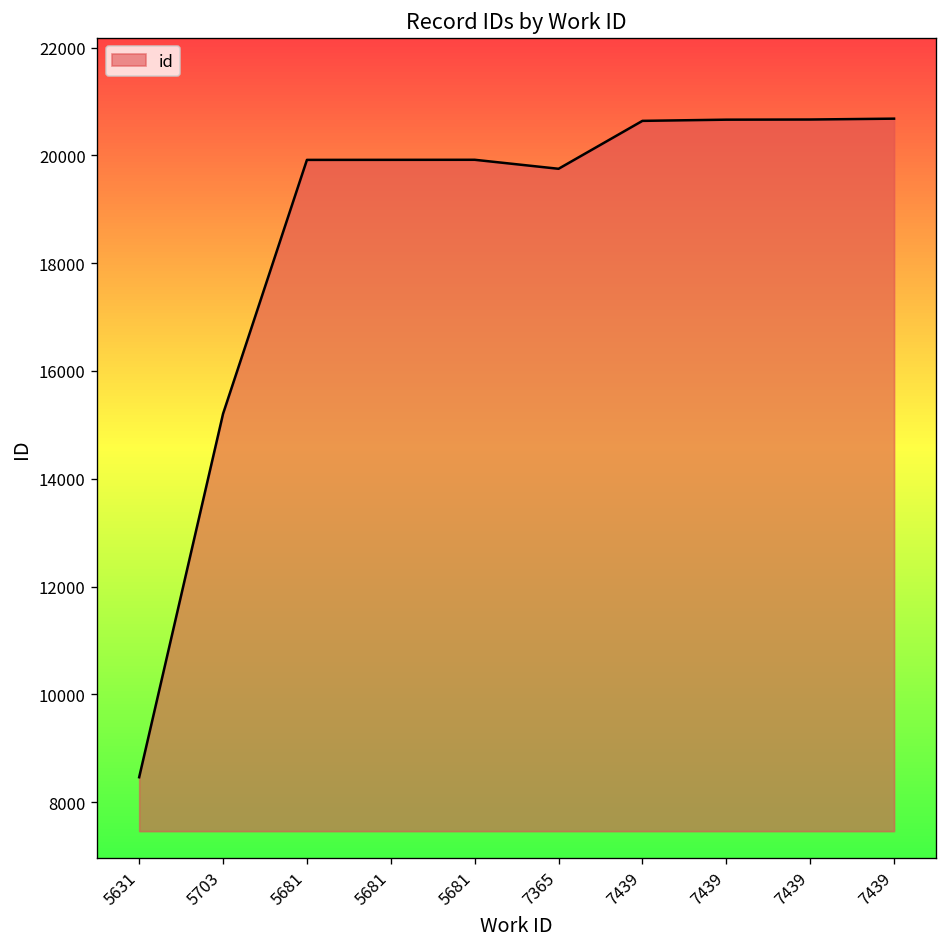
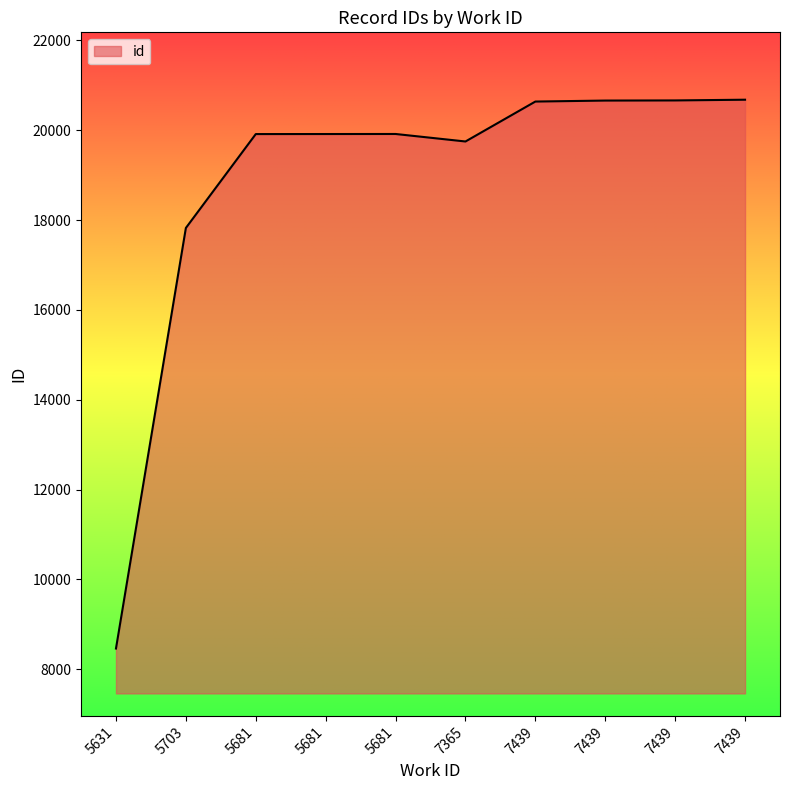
5703: 15200 -> 17800
